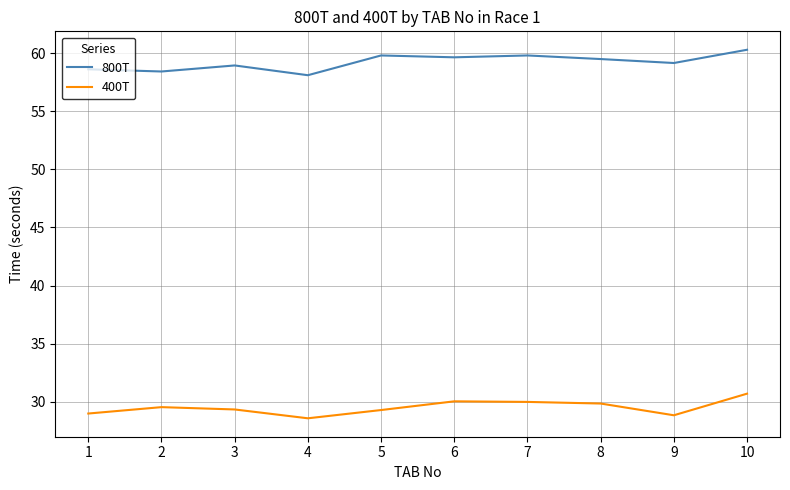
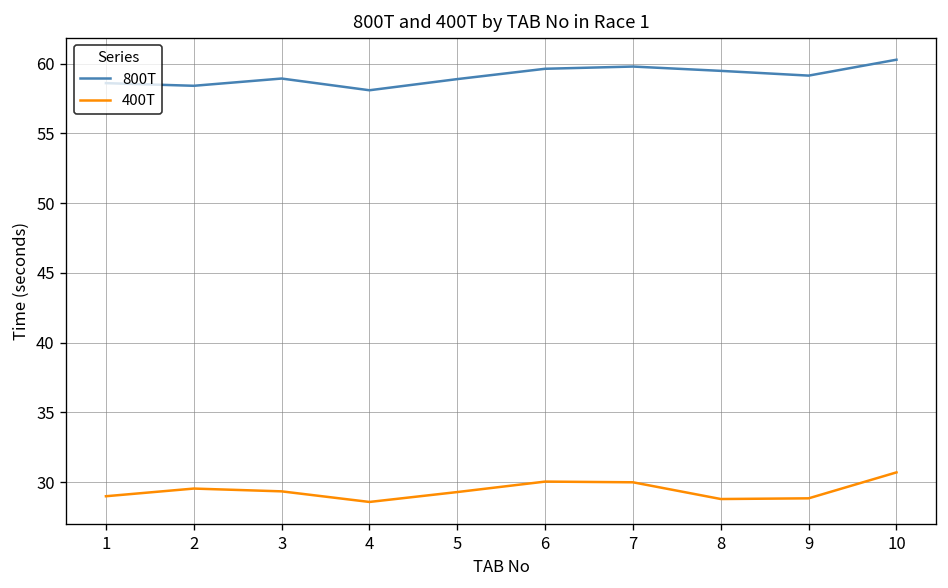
800T, 5: 59.8 -> 58.9
400T, 8: 29.9 -> 28.8
